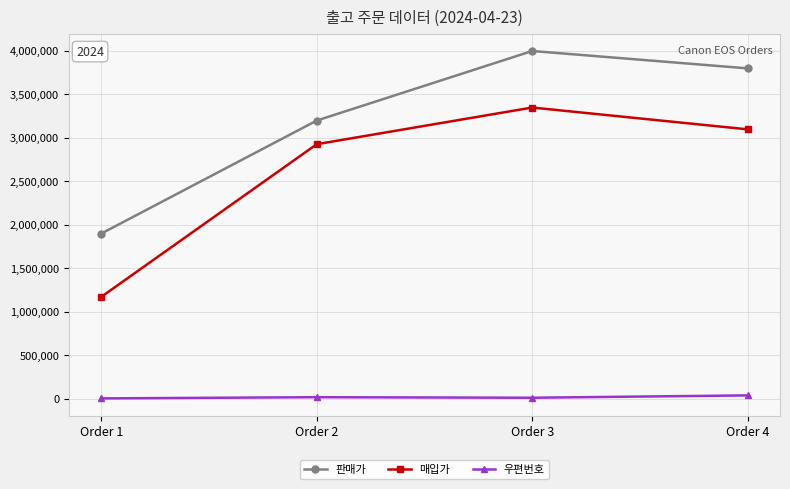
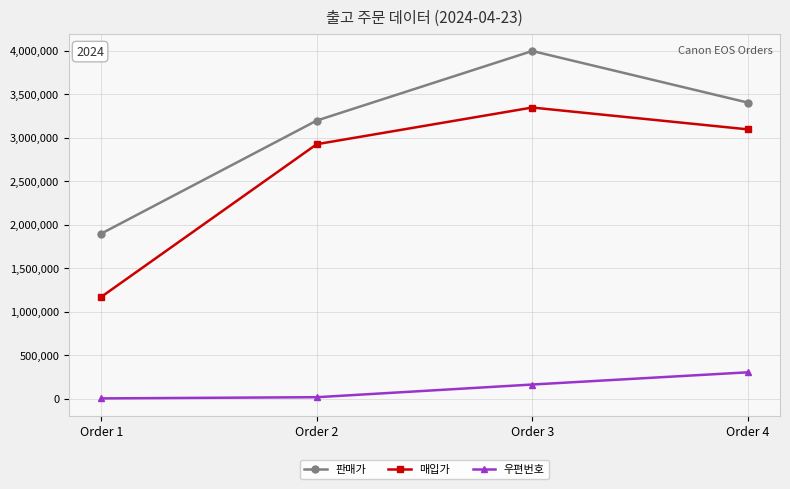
우편번호, Order 3: 0 -> 200,000
판매가, Order 4: 3,800,000 -> 3,400,000
우편번호, Order 4: 0 -> 300,000
